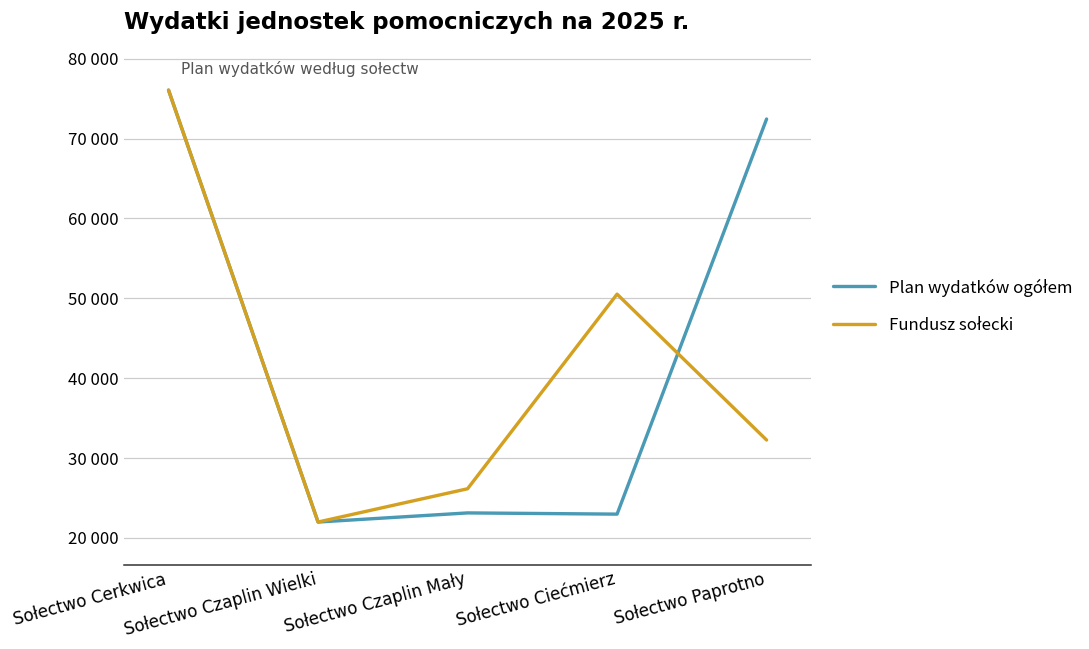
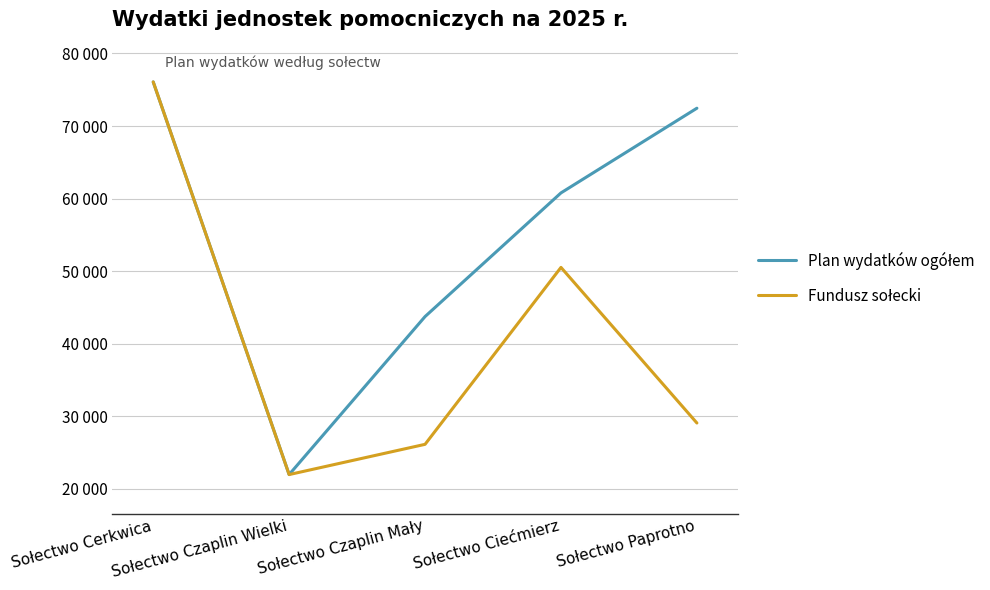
Plan wydatków ogółem, Sołectwo Czaplin Mały: 23000 -> 44000
Plan wydatków ogółem, Sołectwo Ciećmierz: 23000 -> 61000
Fundusz sołecki, Sołectwo Paprotno: 32000 -> 29000
